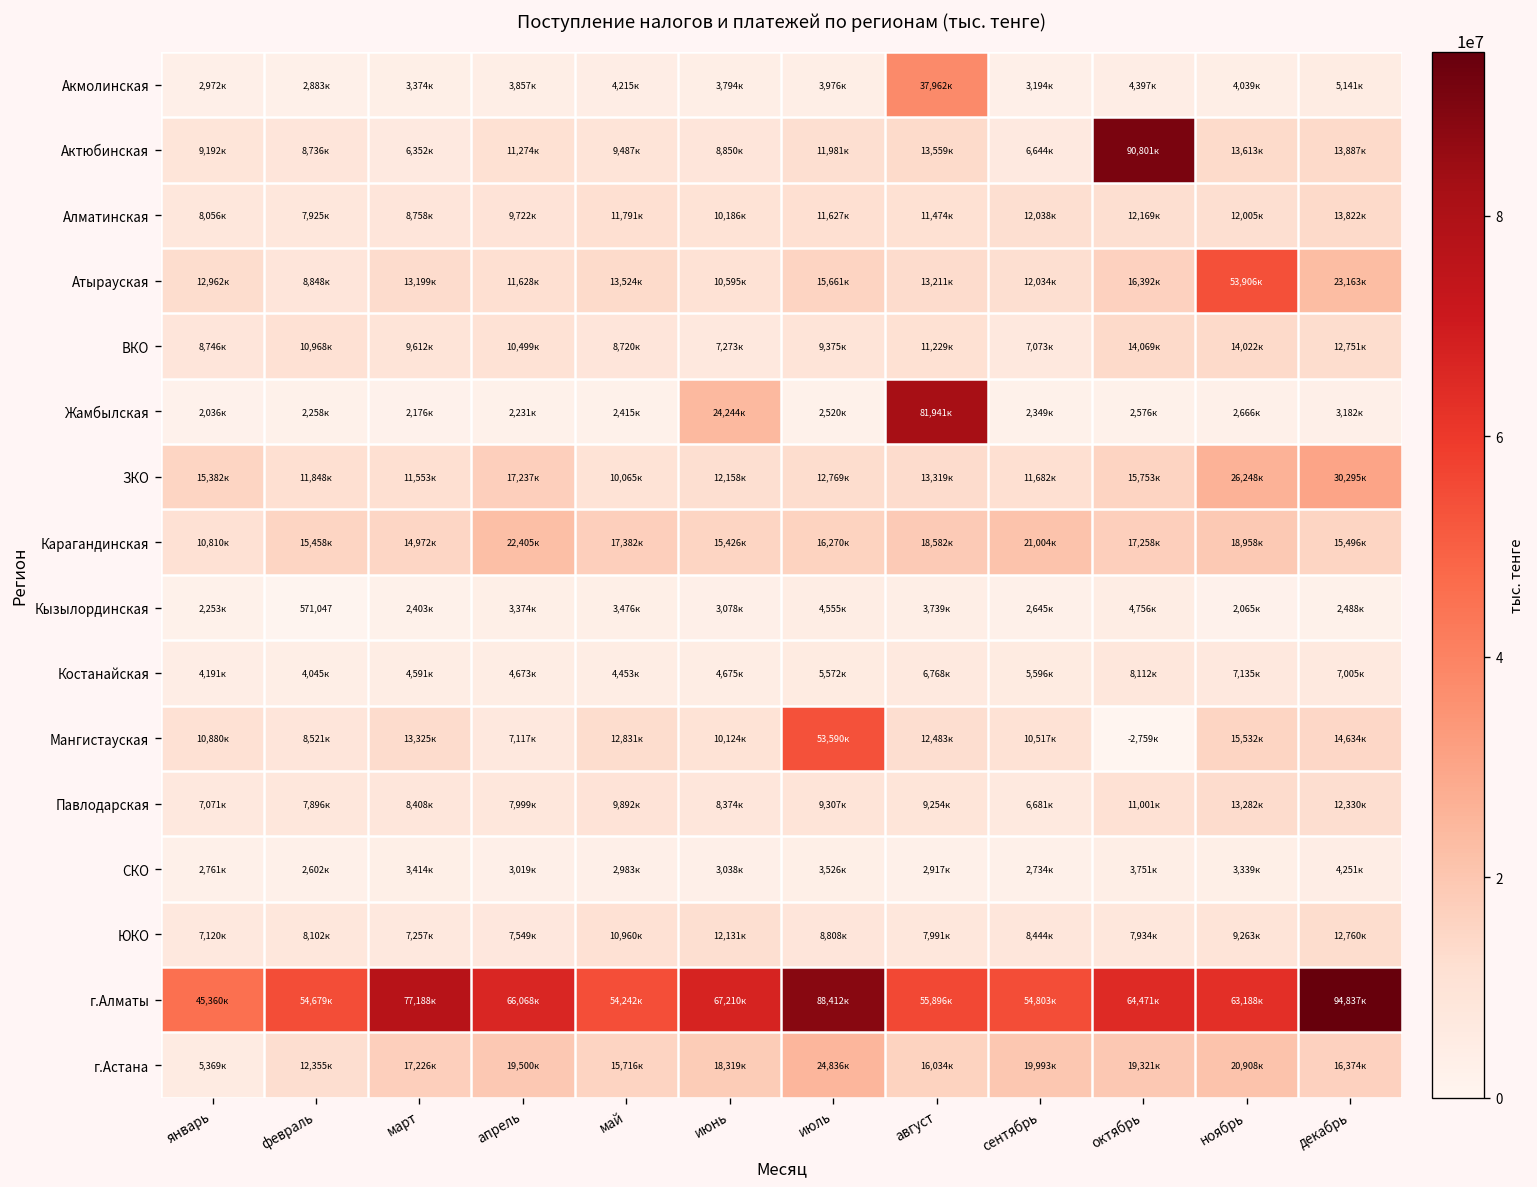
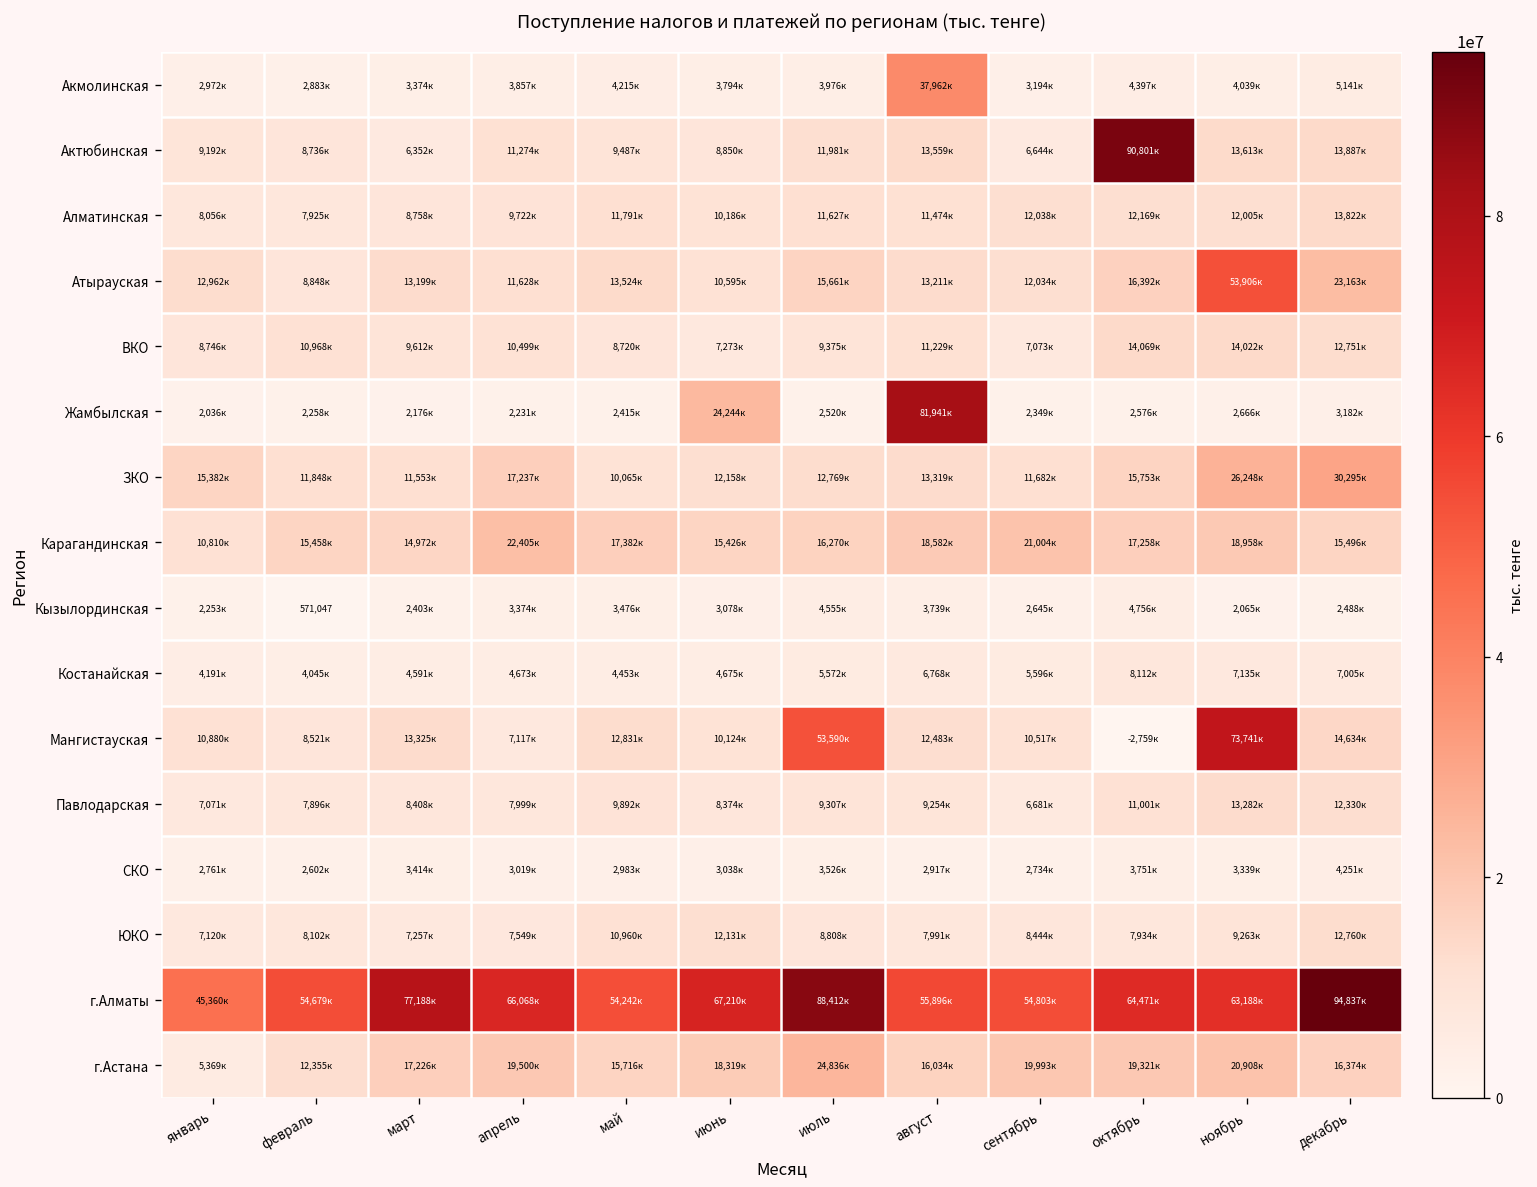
Мангистауская, ноябрь: 15,532к -> 73,741к
